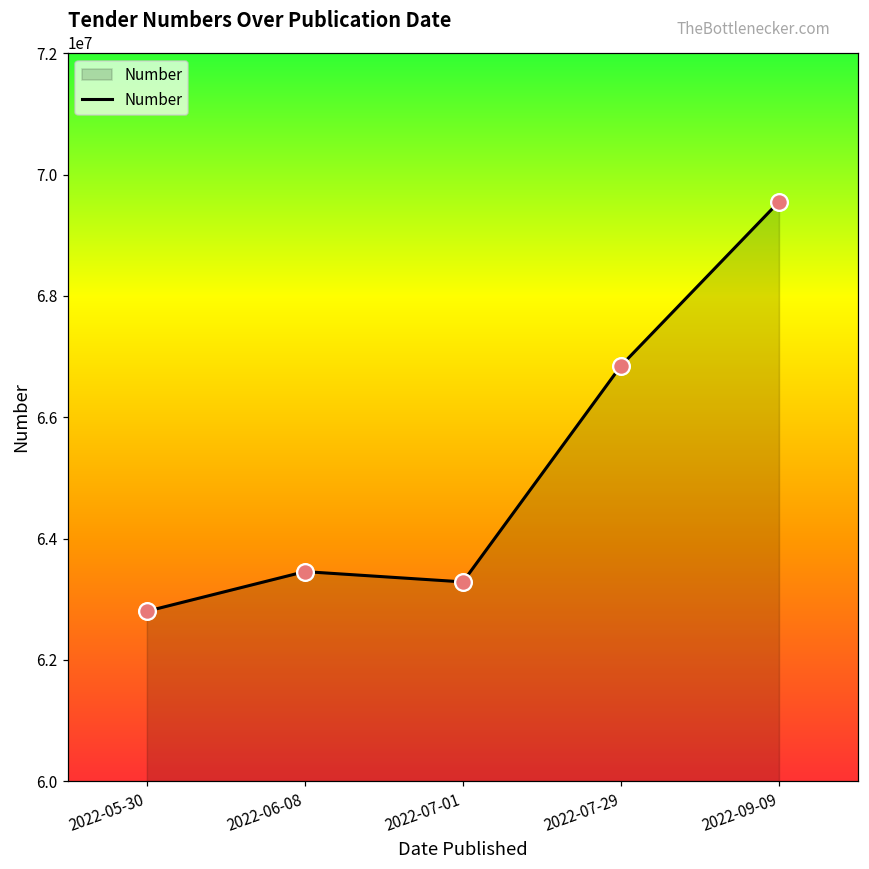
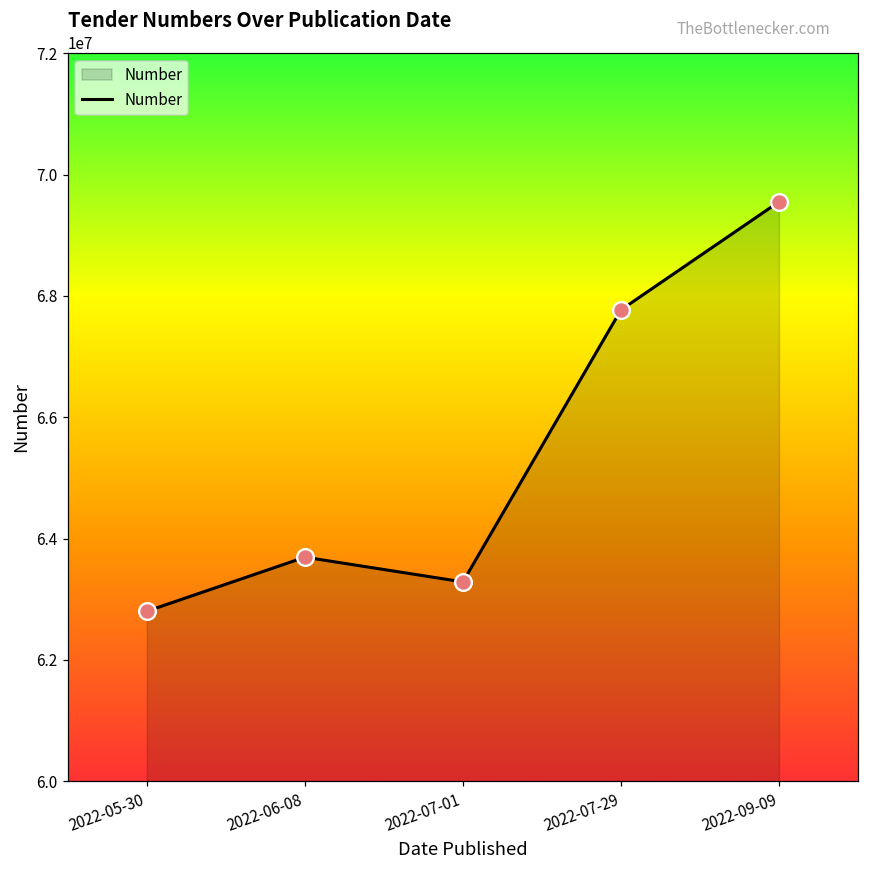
2022-06-08: 63500000 -> 63700000
2022-07-29: 66800000 -> 67800000
